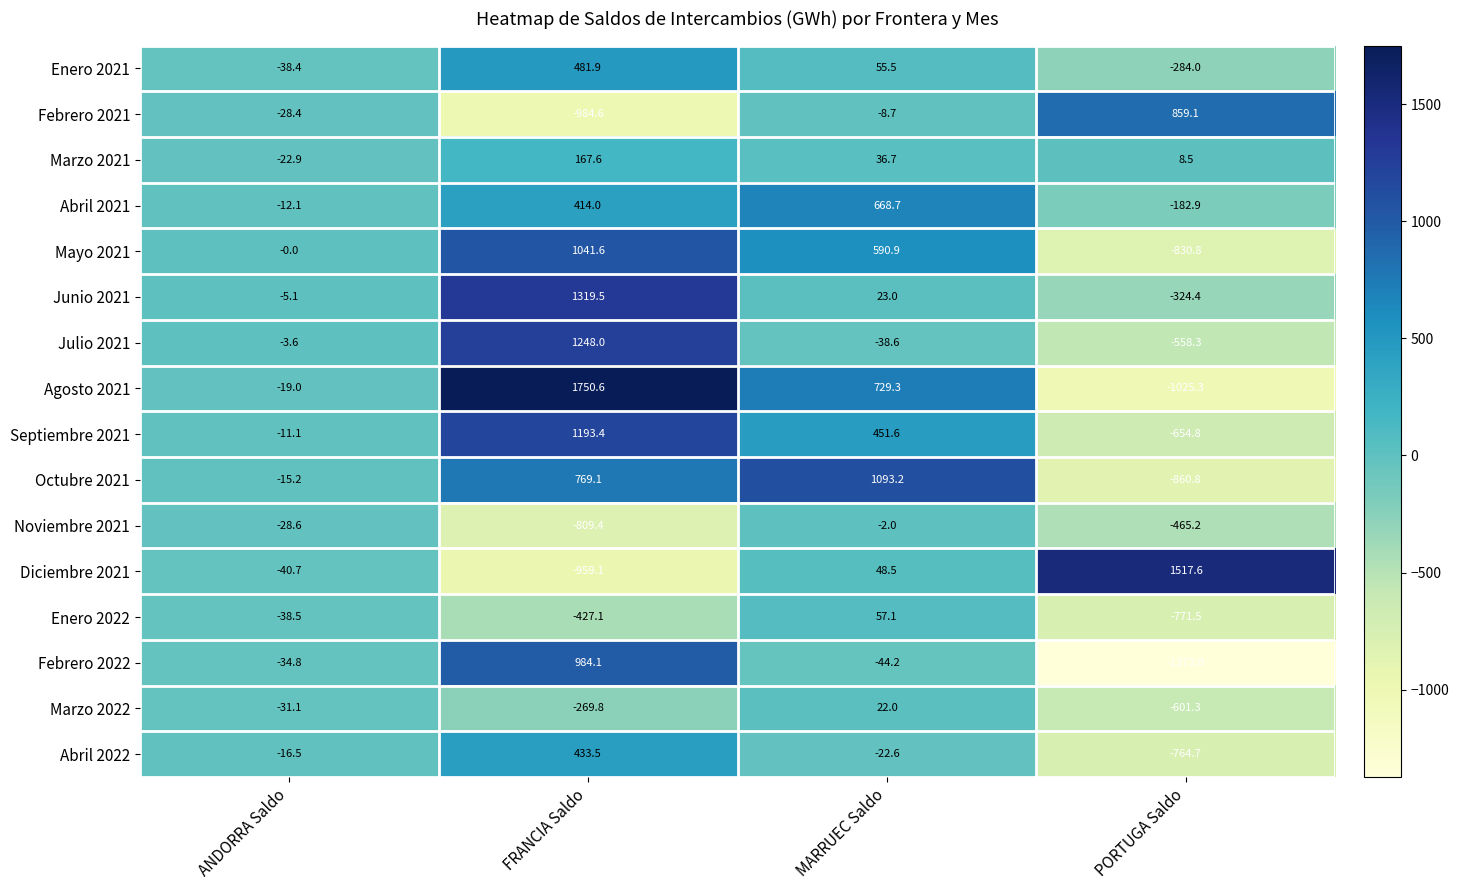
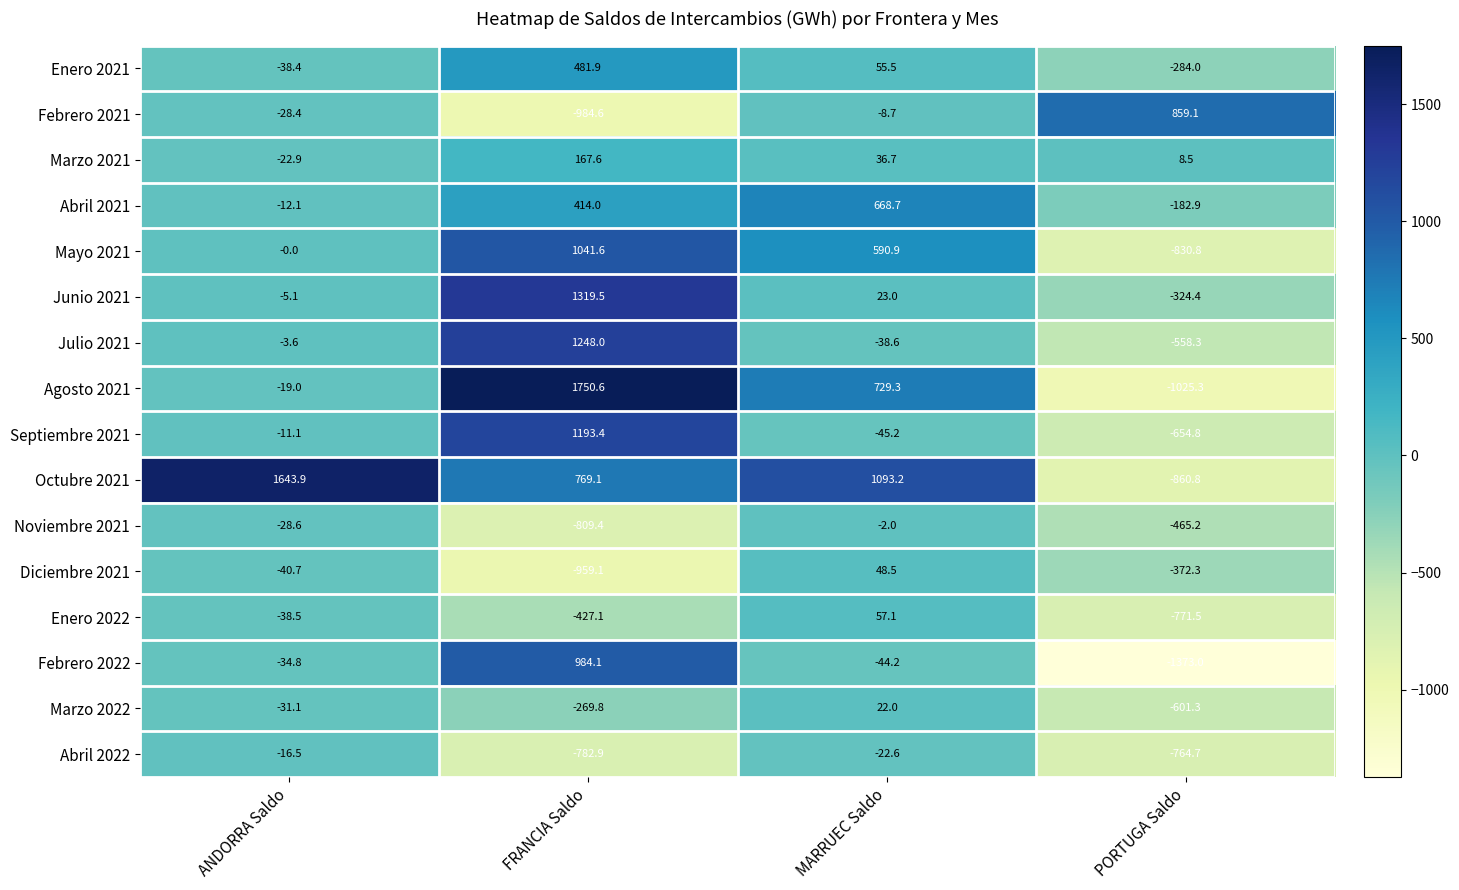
Septiembre 2021, MARRUEC Saldo: 451.6 -> -45.2
Octubre 2021, ANDORRA Saldo: -15.2 -> 1643.9
Diciembre 2021, PORTUGA Saldo: 1517.6 -> -372.3
Abril 2022, FRANCIA Saldo: 433.5 -> -782.9
